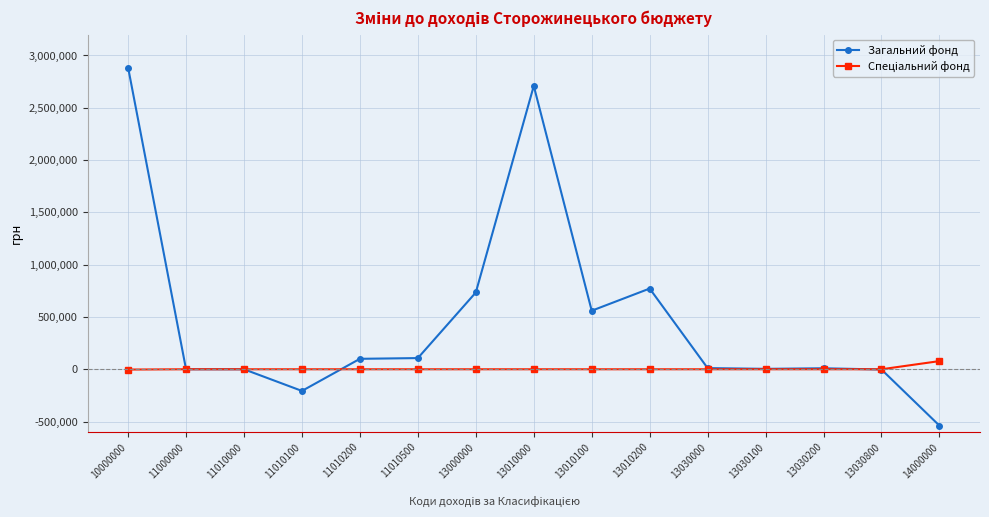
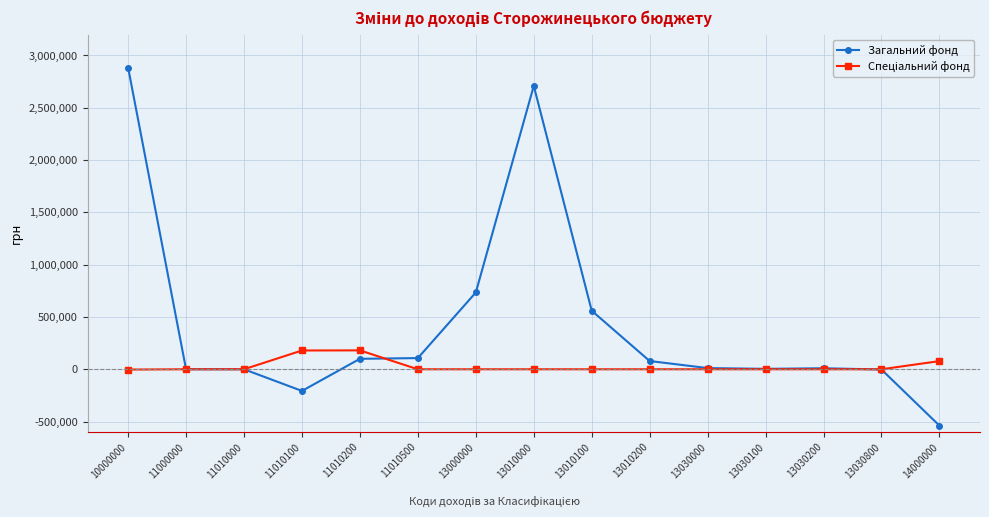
Спеціальний фонд, 11010100: 0 -> 180,000
Спеціальний фонд, 11010200: 0 -> 180,000
Загальний фонд, 13010200: 770,000 -> 80,000
